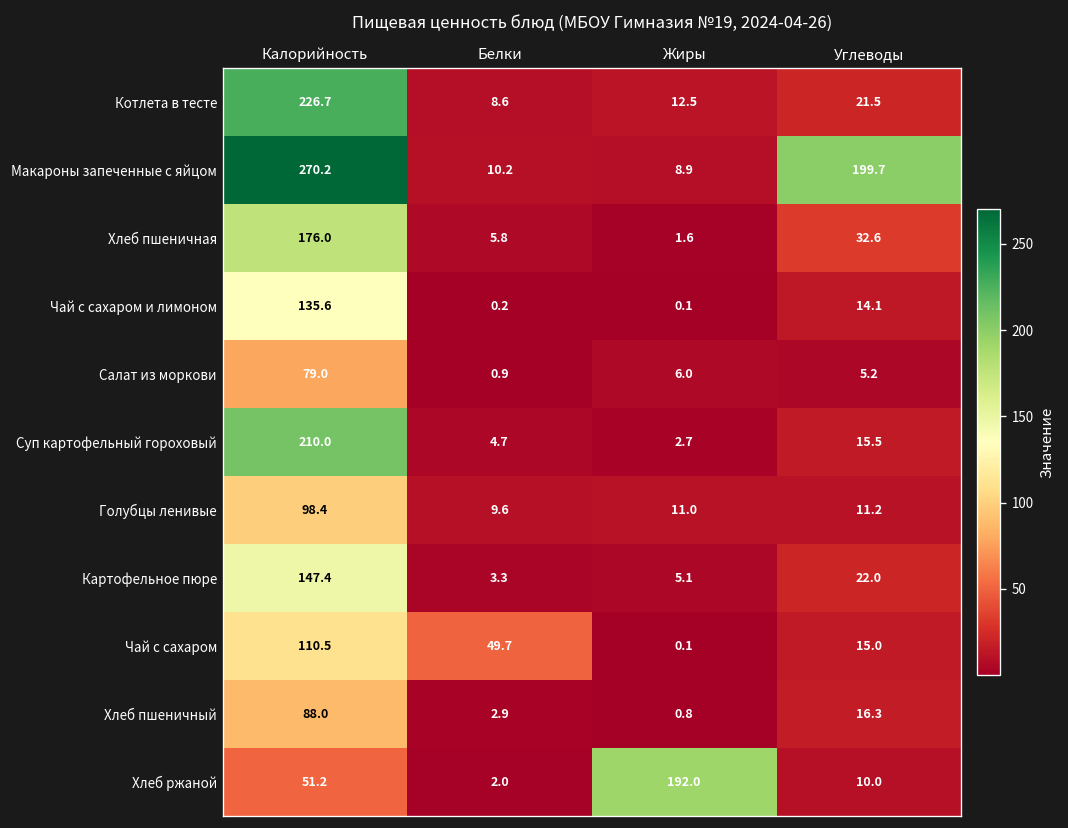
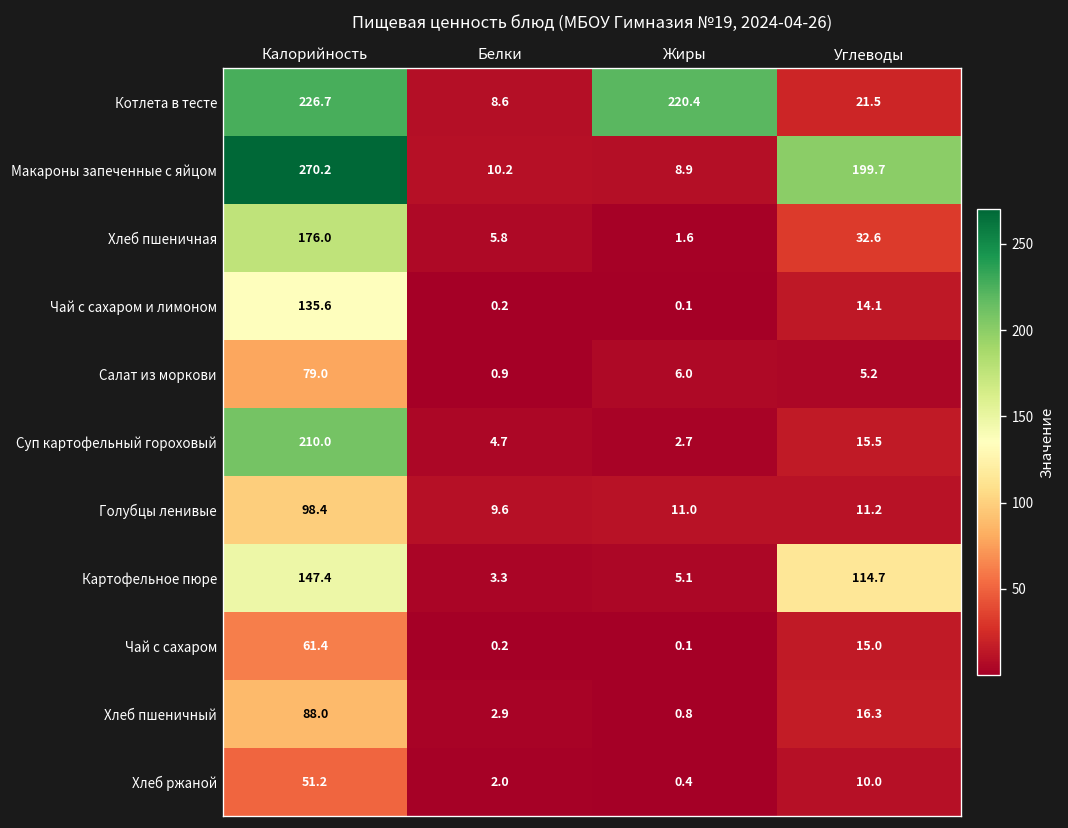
Котлета в тесте, Жиры: 12.5 -> 220.4
Картофельное пюре, Углеводы: 22.0 -> 114.7
Чай с сахаром, Калорийность: 110.5 -> 61.4
Чай с сахаром, Белки: 49.7 -> 0.2
Хлеб ржаной, Жиры: 192.0 -> 0.4
